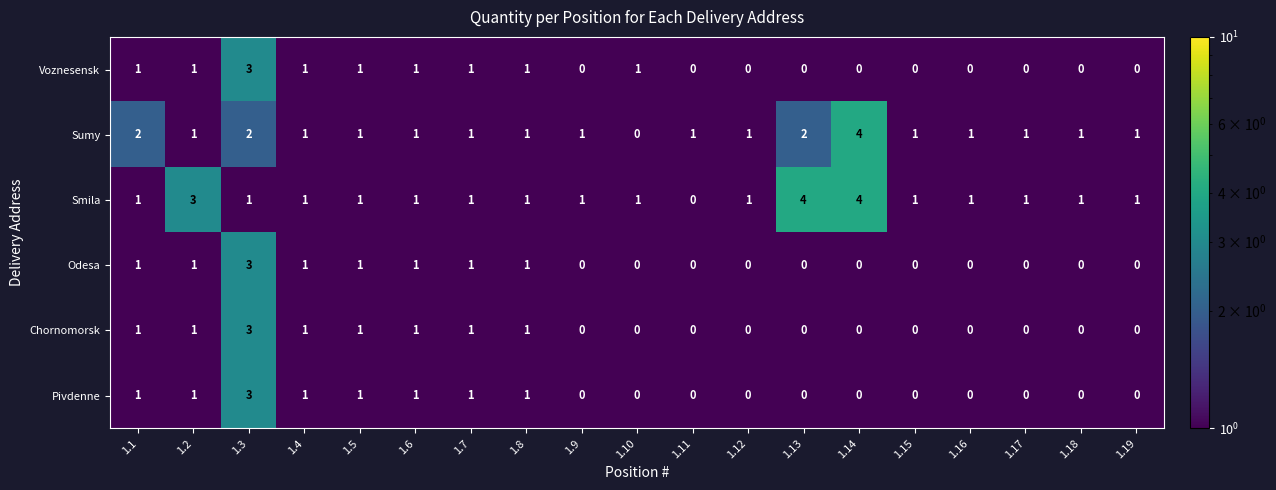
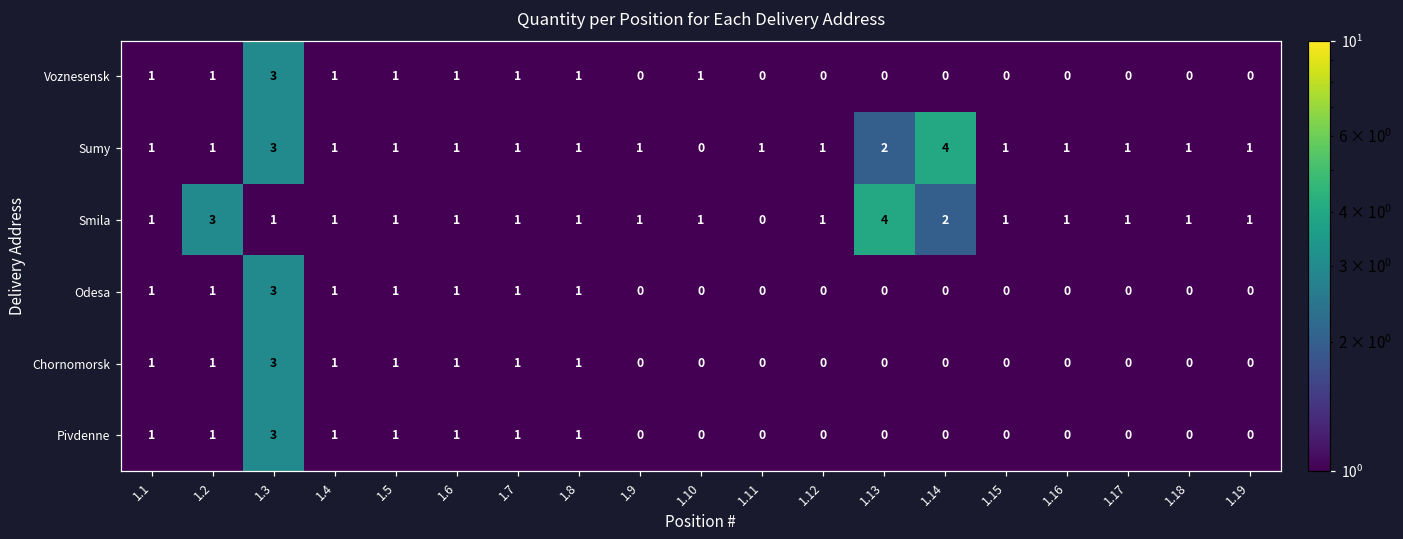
Sumy, 1.1: 2 -> 1
Sumy, 1.3: 2 -> 3
Smila, 1.14: 4 -> 2
